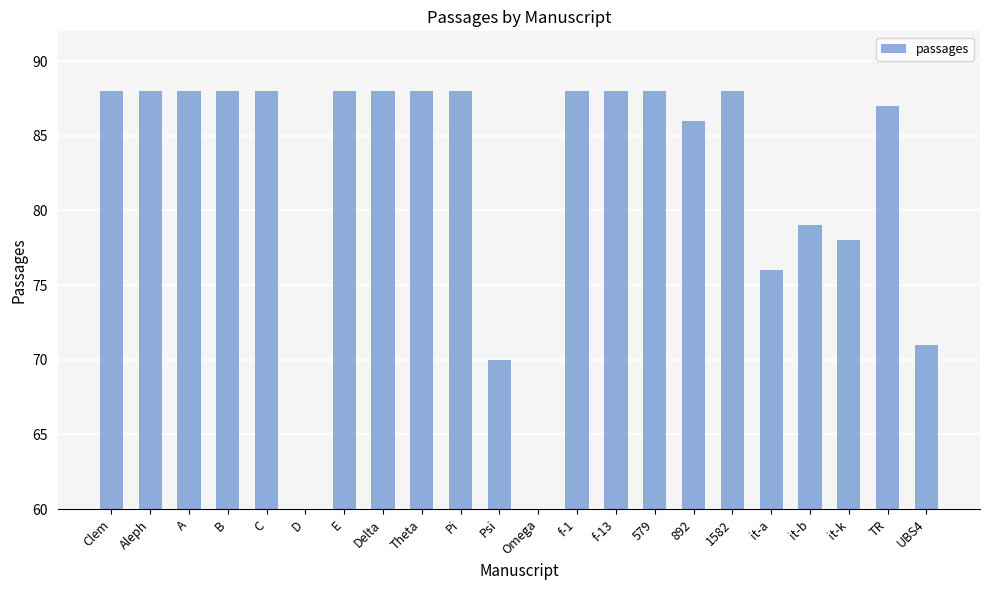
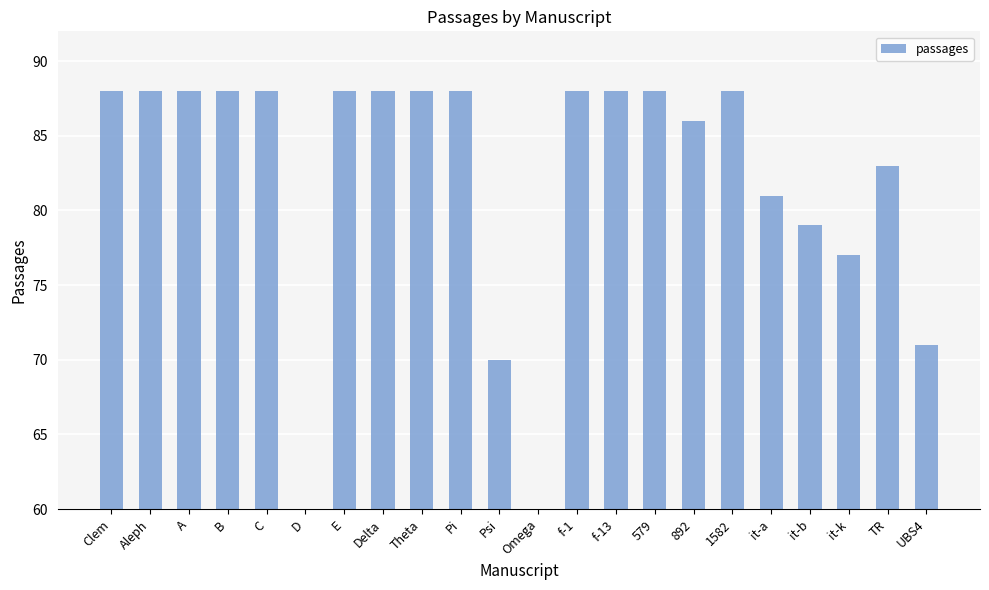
it-a: 76 -> 81
it-k: 78 -> 77
TR: 87 -> 83
